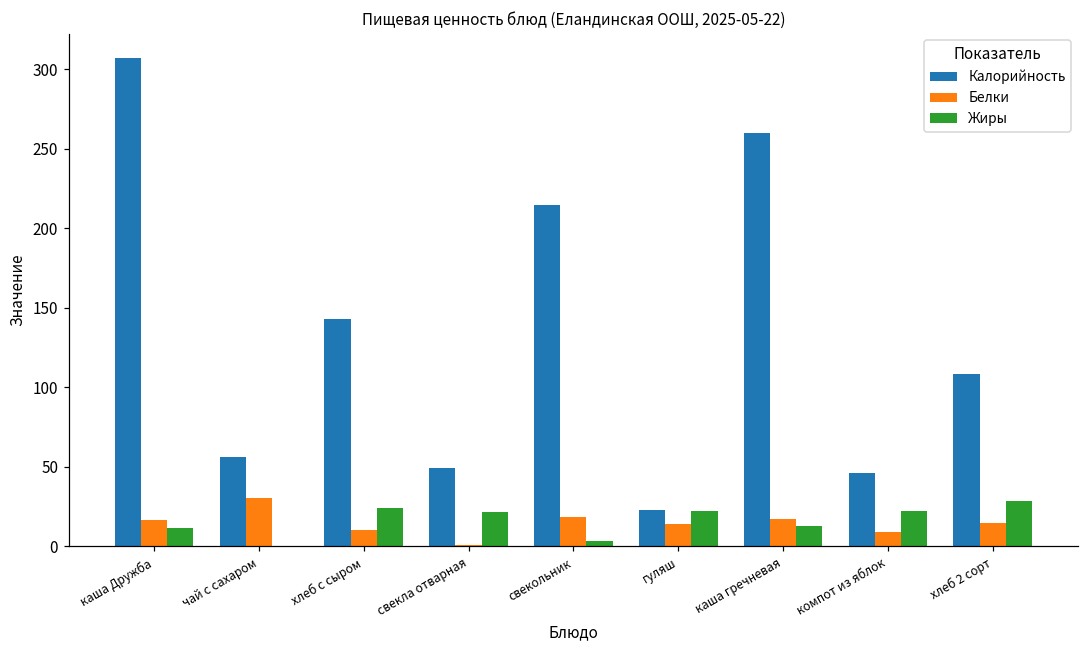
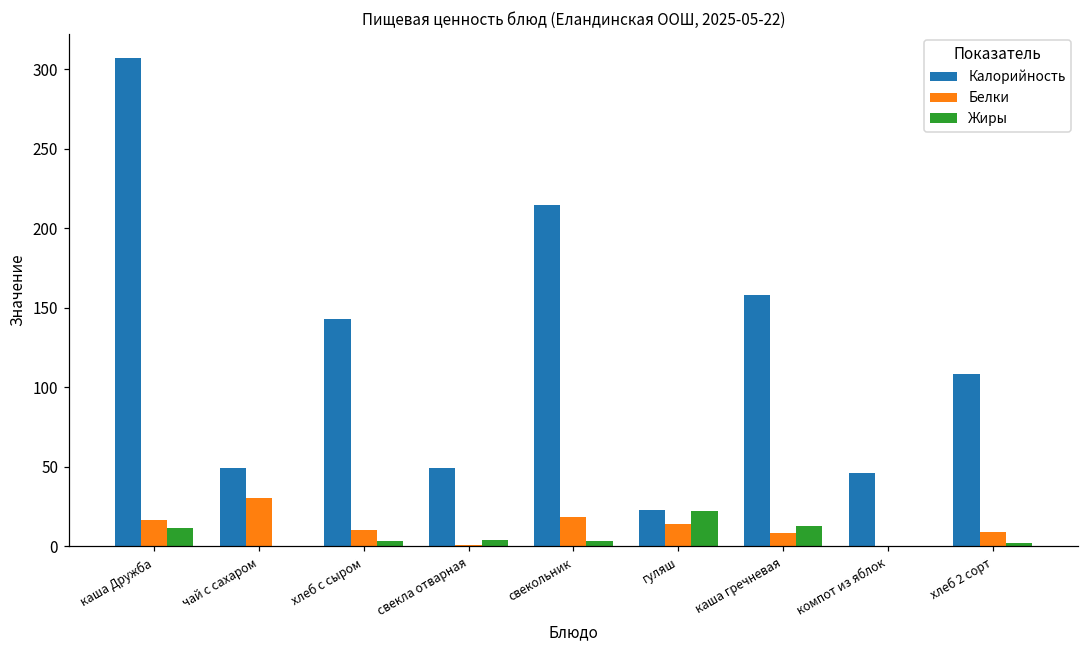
Калорийность, чай с сахаром: 56 -> 49
Жиры, хлеб с сыром: 24 -> 3
Жиры, свекла отварная: 22 -> 4
Калорийность, каша гречневая: 260 -> 158
Белки, каша гречневая: 17 -> 9
Белки, компот из яблок: 9 -> 0
Жиры, компот из яблок: 22 -> 0
Белки, хлеб 2 сорт: 14 -> 9
Жиры, хлеб 2 сорт: 29 -> 2
